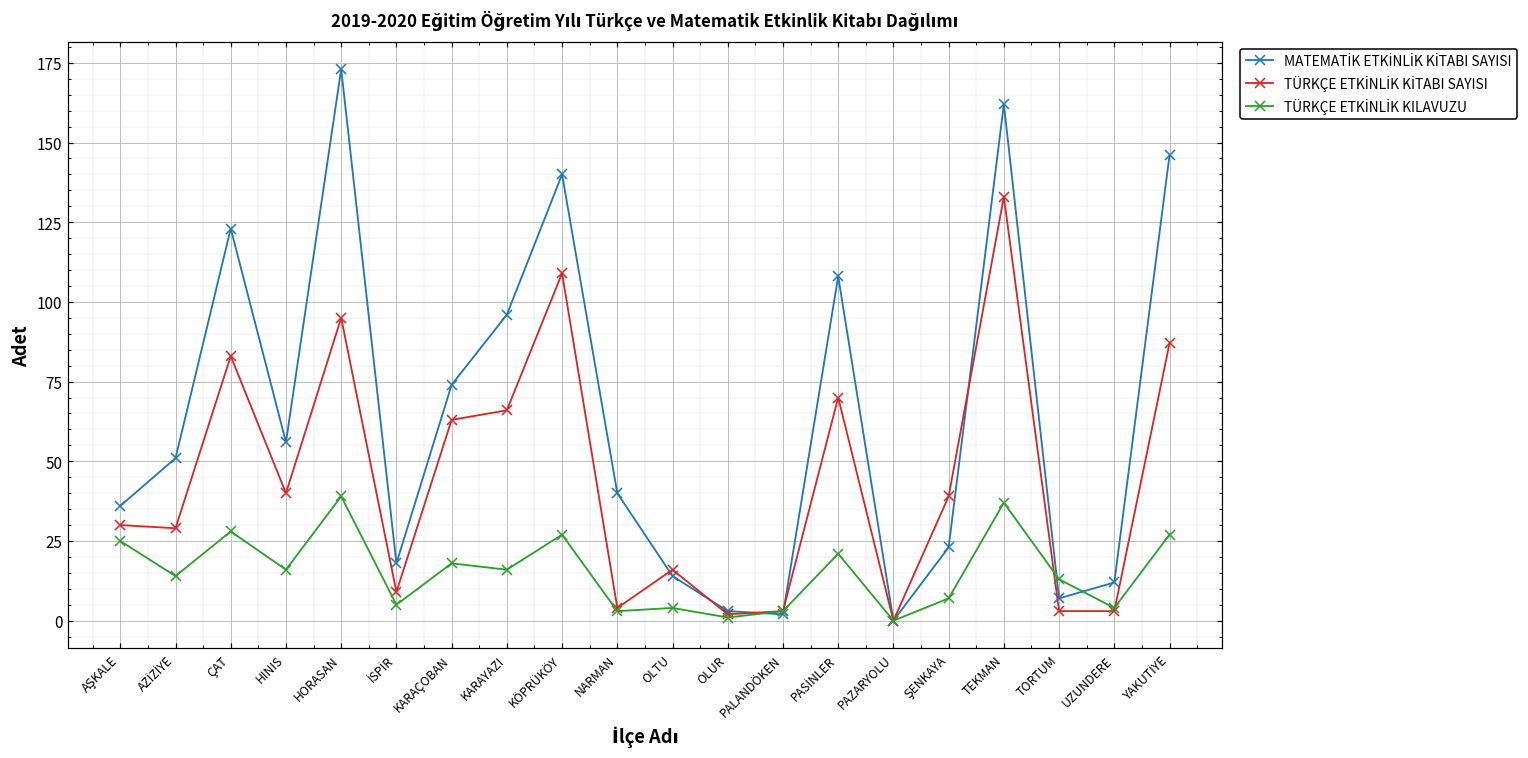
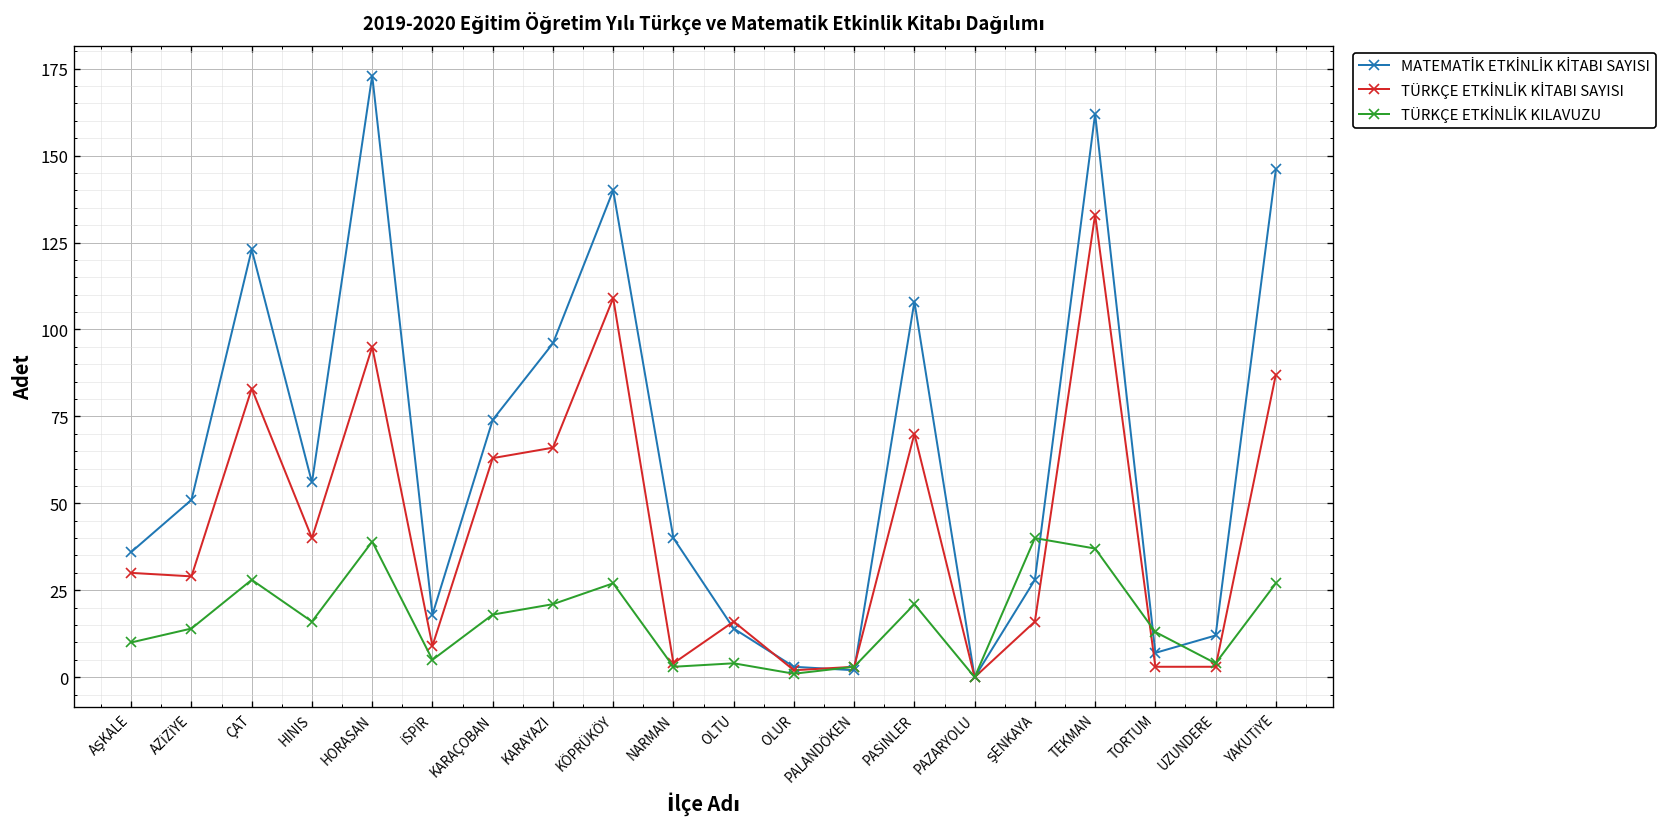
TÜRKÇE ETKİNLİK KILAVUZU, AŞKALE: 25 -> 10
TÜRKÇE ETKİNLİK KILAVUZU, KARAYAZI: 16 -> 21
MATEMATİK ETKİNLİK KİTABI SAYISI, ŞENKAYA: 23 -> 28
TÜRKÇE ETKİNLİK KİTABI SAYISI, ŞENKAYA: 39 -> 16
TÜRKÇE ETKİNLİK KILAVUZU, ŞENKAYA: 7 -> 40
